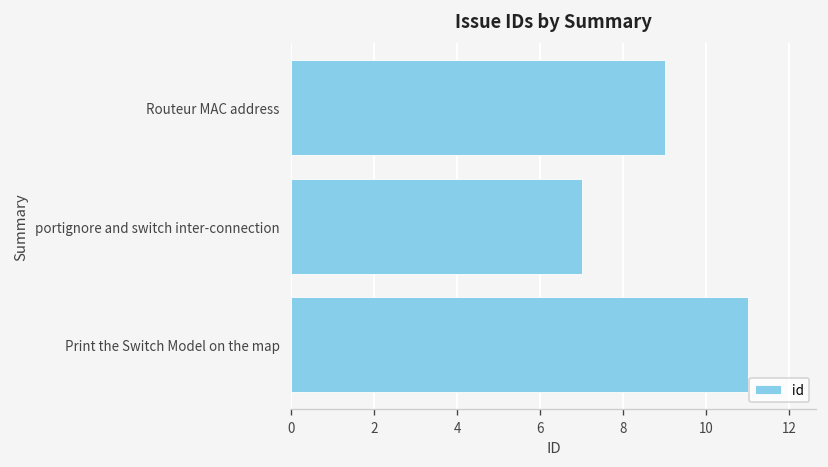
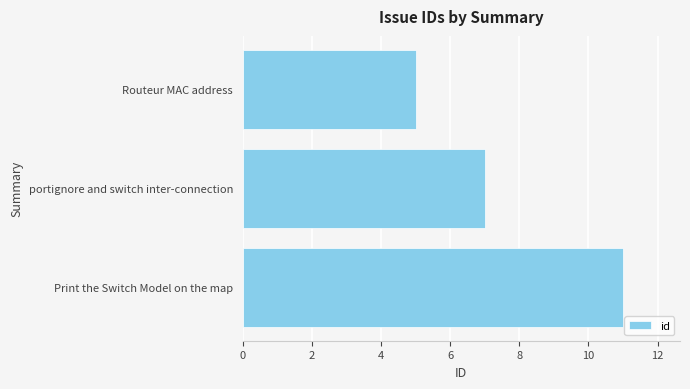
Routeur MAC address: 9 -> 5
